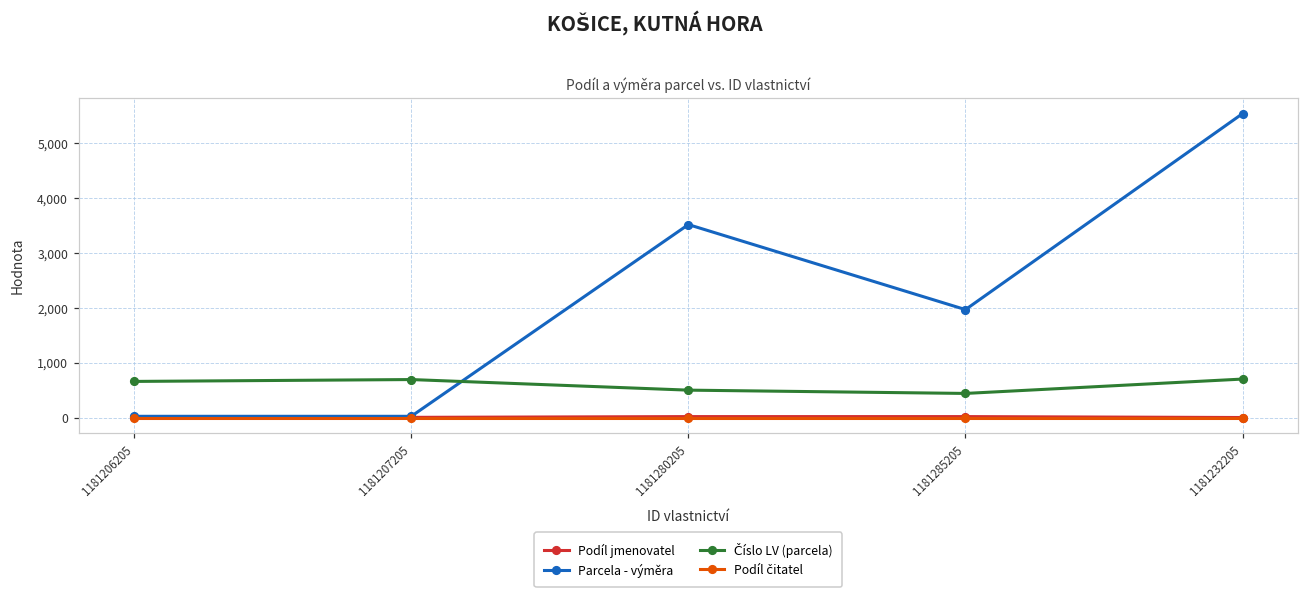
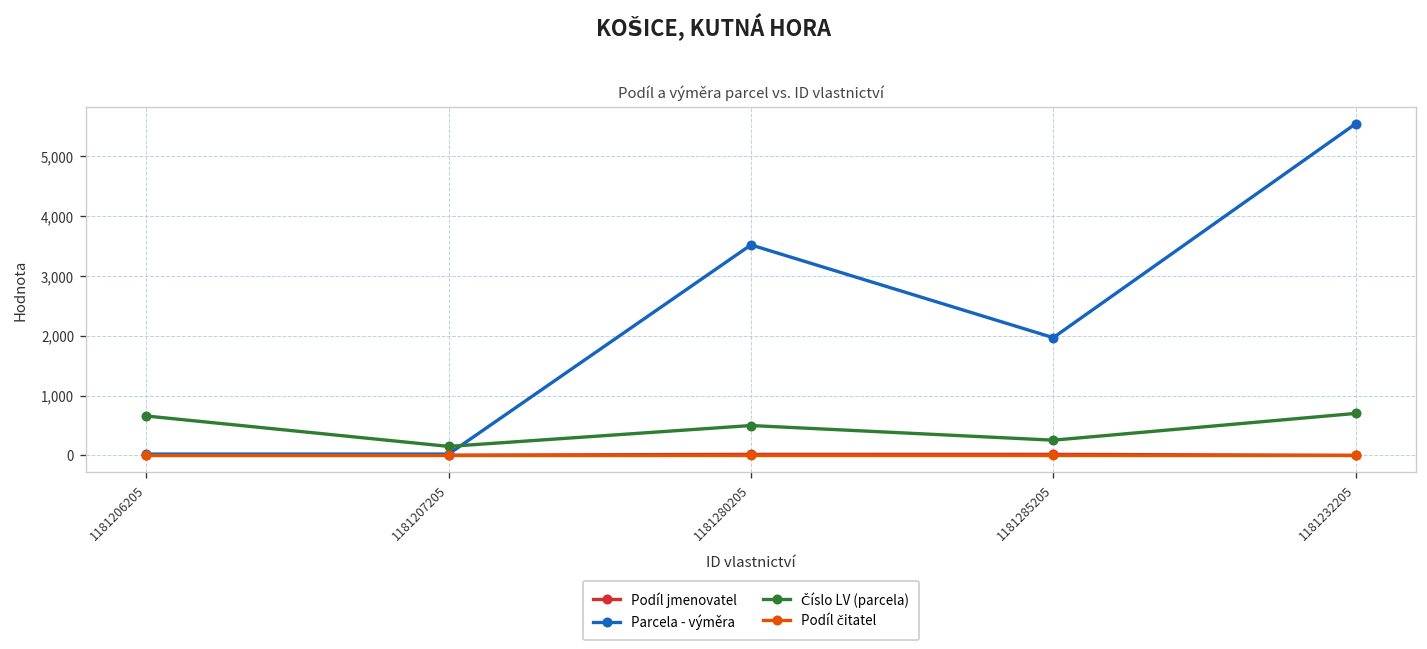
Číslo LV (parcela), 1181207205: 700 -> 200
Číslo LV (parcela), 1181285205: 400 -> 300
